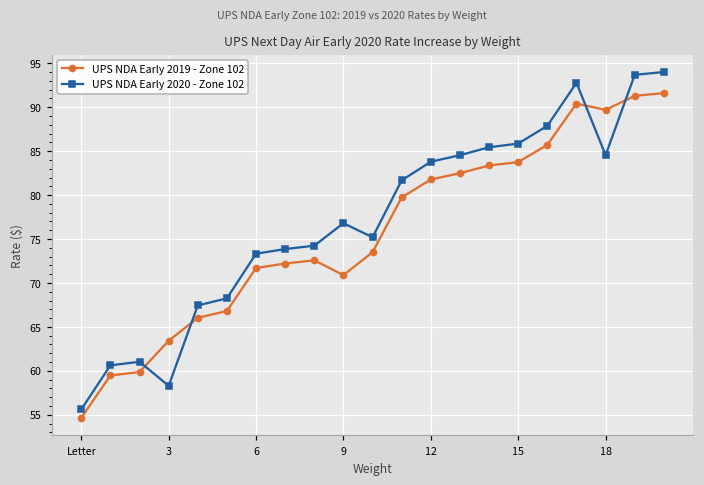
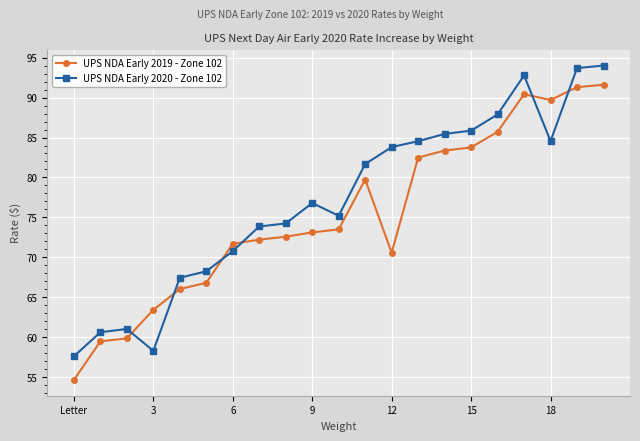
UPS NDA Early 2020 - Zone 102, Letter: 56 -> 58
UPS NDA Early 2020 - Zone 102, 6: 73 -> 71
UPS NDA Early 2019 - Zone 102, 9: 71 -> 73
UPS NDA Early 2019 - Zone 102, 12: 82 -> 71
